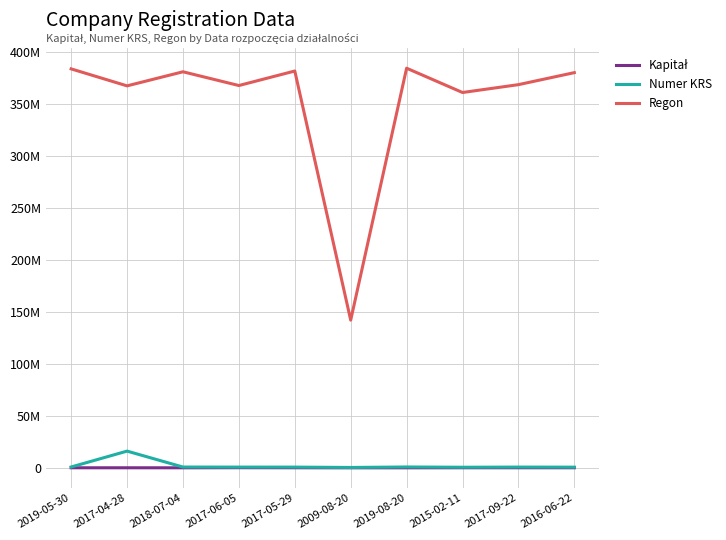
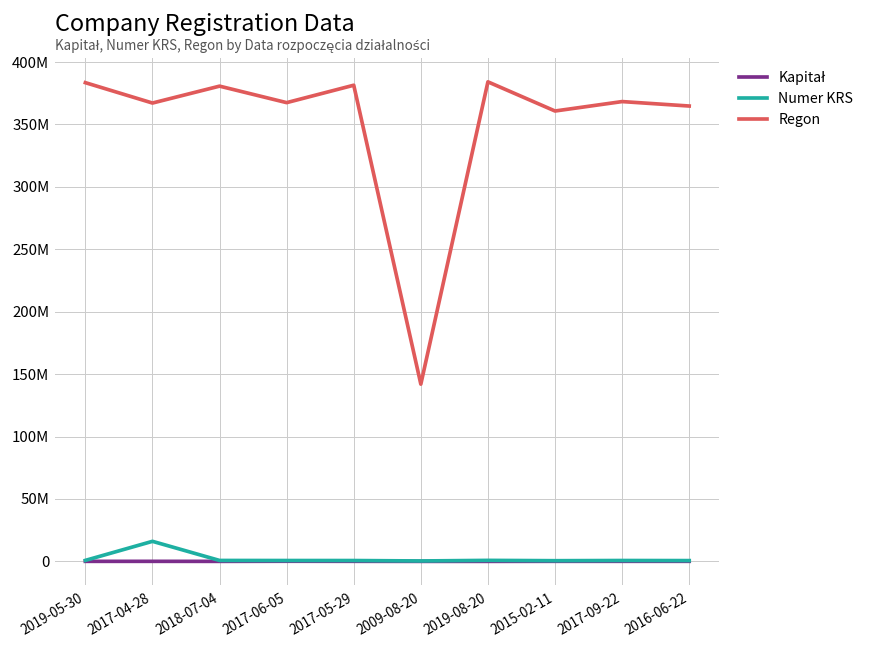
Regon, 2016-06-22: 380000000 -> 365000000
